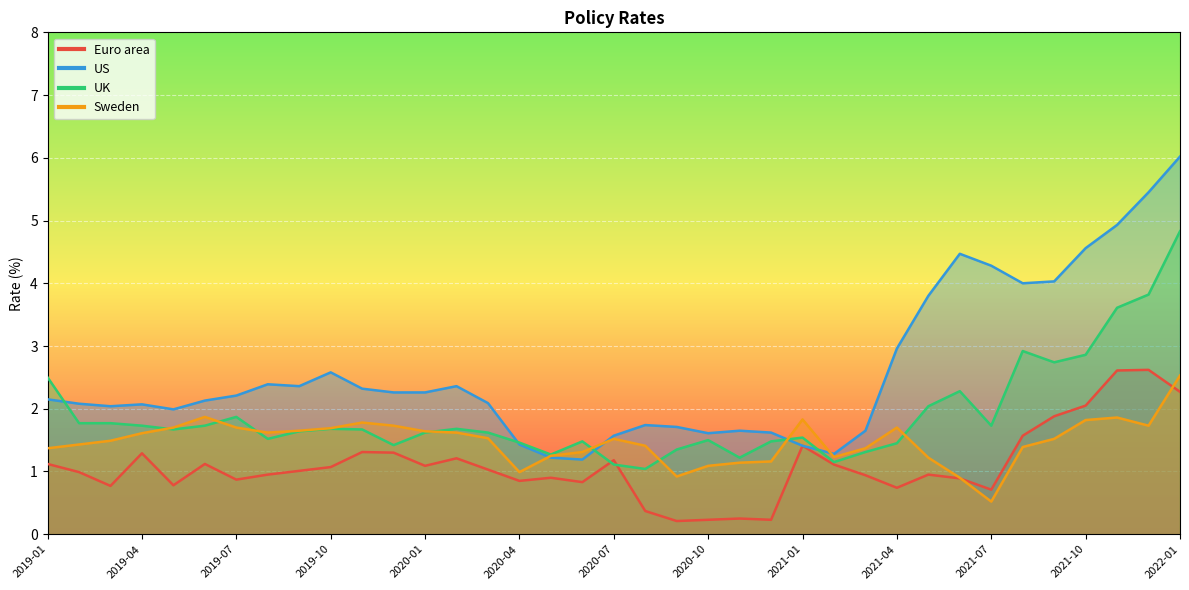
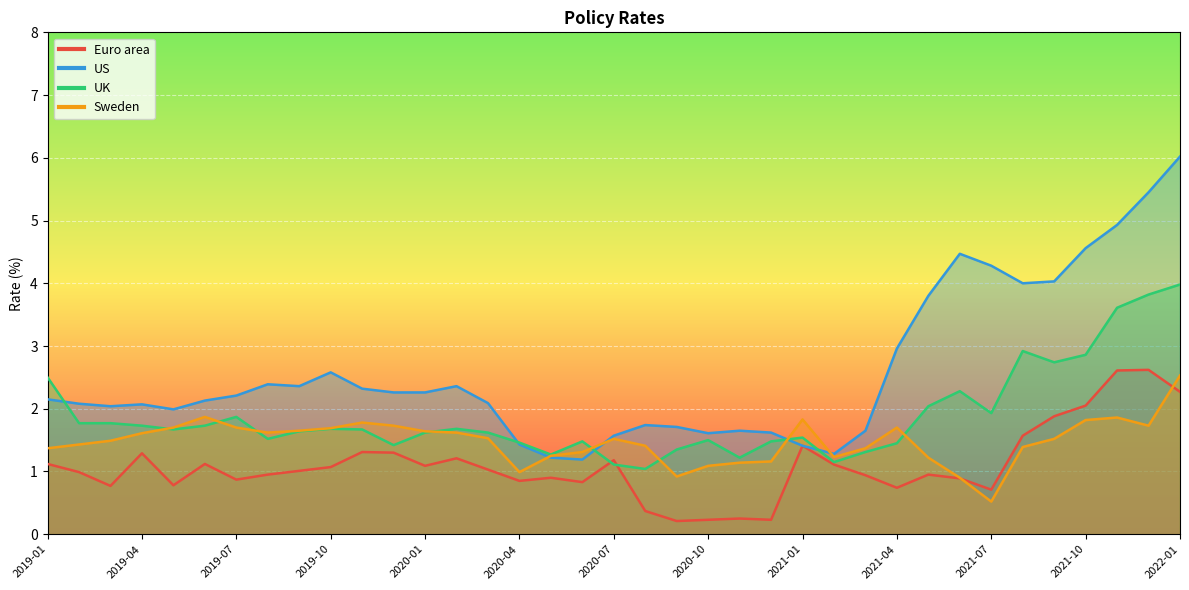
UK, 2021-07: 1.7 -> 1.9
UK, 2022-01: 4.8 -> 4.0
